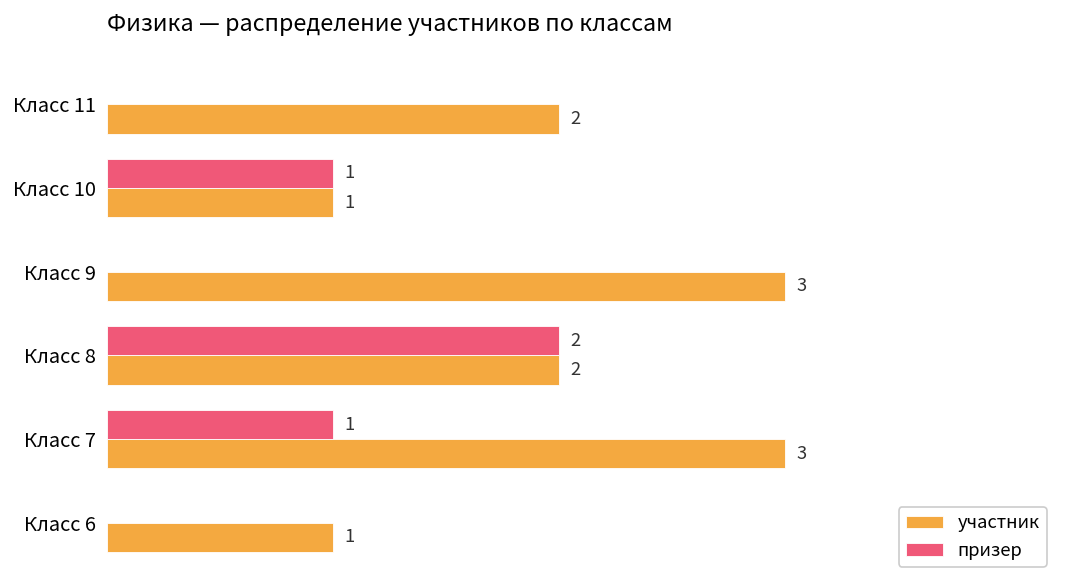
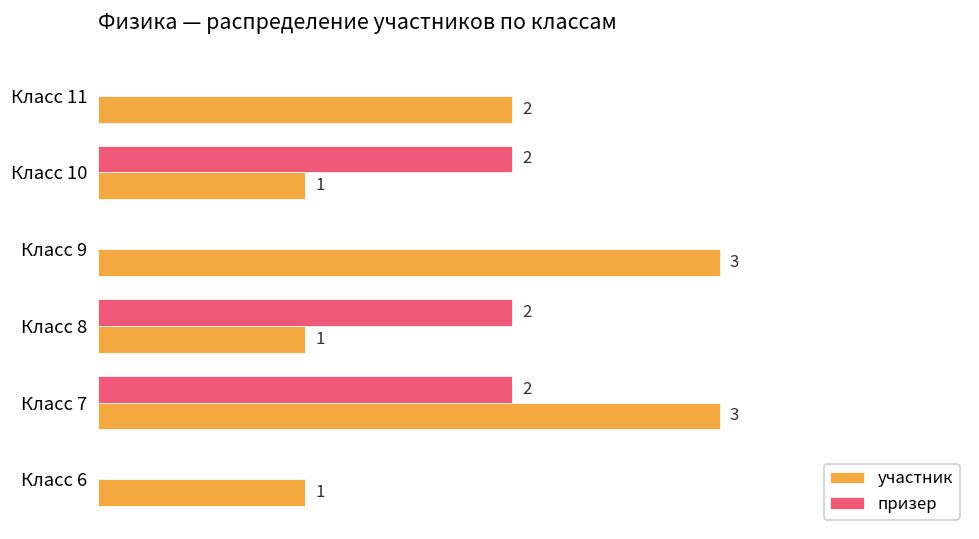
призер, Класс 10: 1 -> 2
участник, Класс 8: 2 -> 1
призер, Класс 7: 1 -> 2
